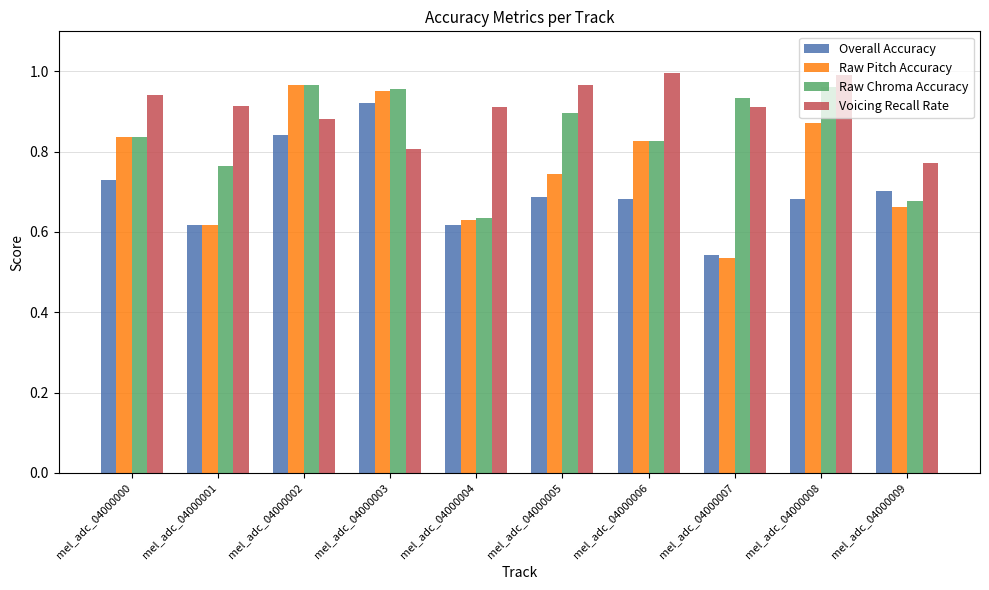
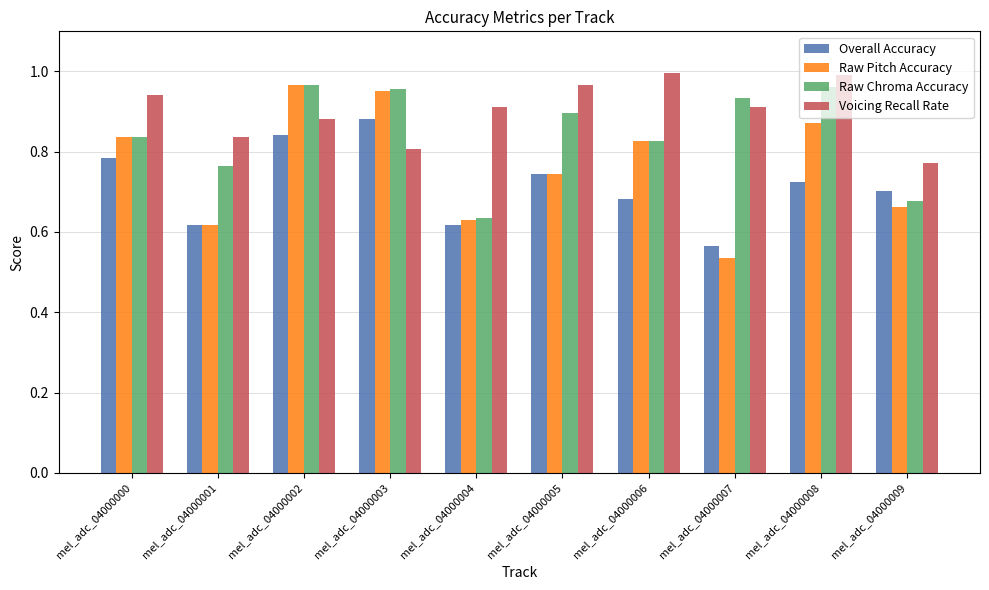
Overall Accuracy, mel_adc_04000000: 0.73 -> 0.78
Voicing Recall Rate, mel_adc_04000001: 0.91 -> 0.84
Overall Accuracy, mel_adc_04000003: 0.92 -> 0.88
Overall Accuracy, mel_adc_04000005: 0.69 -> 0.74
Overall Accuracy, mel_adc_04000007: 0.54 -> 0.56
Overall Accuracy, mel_adc_04000008: 0.68 -> 0.73
